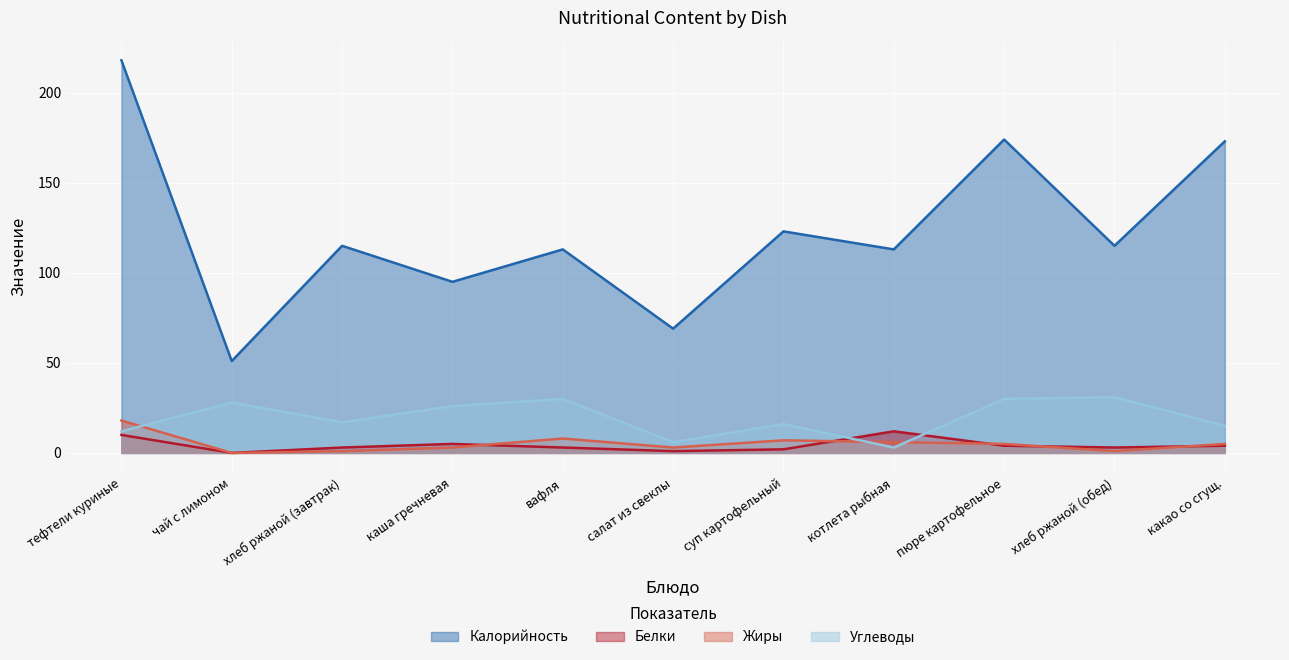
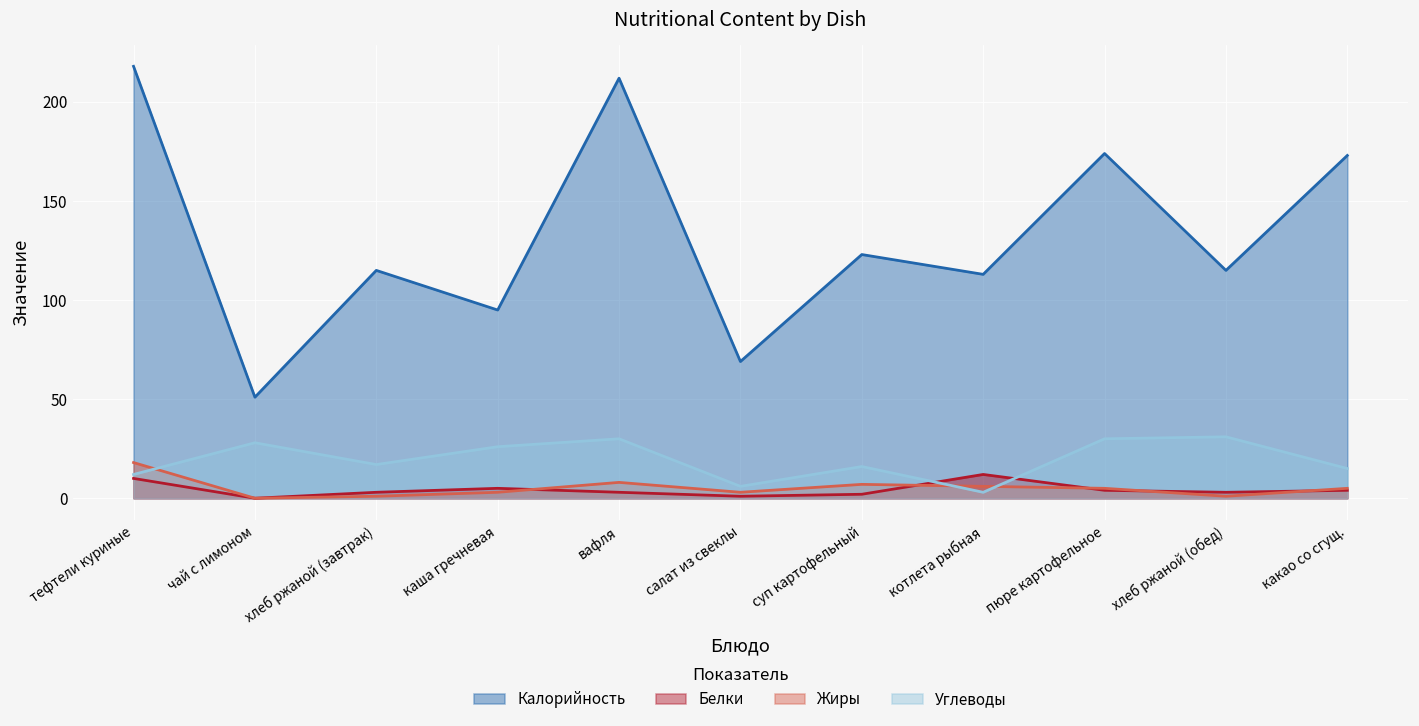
Калорийность, вафля: 113 -> 212
